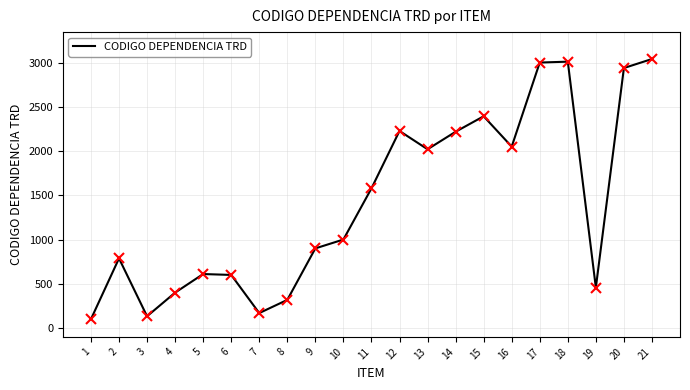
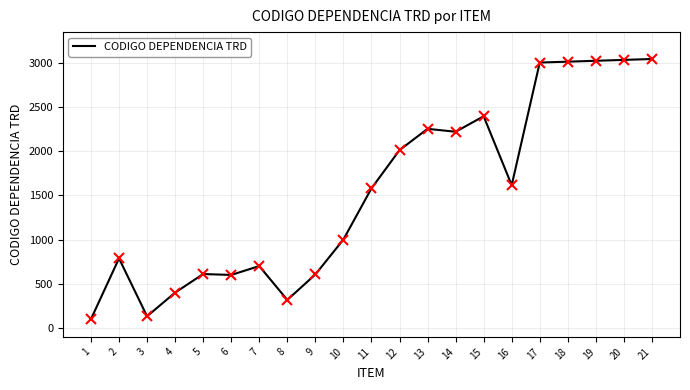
7: 200 -> 700
9: 900 -> 600
12: 2200 -> 2000
13: 2000 -> 2300
16: 2100 -> 1600
19: 500 -> 3000
20: 2900 -> 3000
